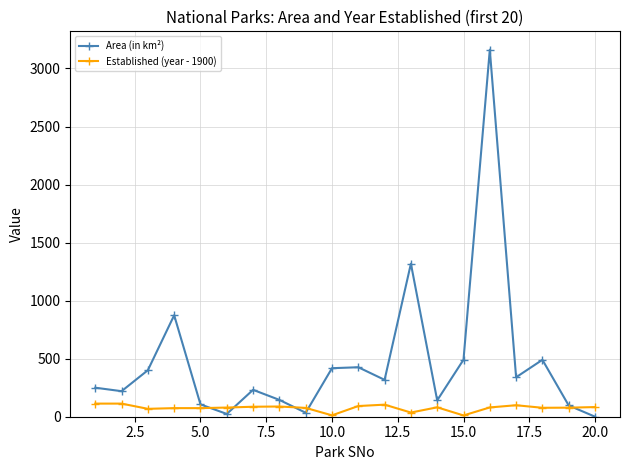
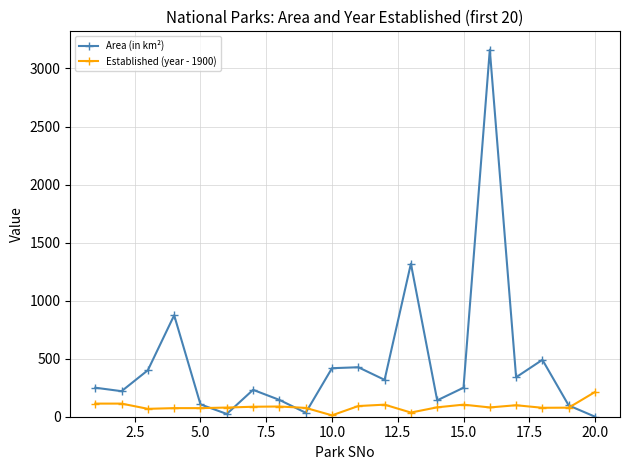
Area (in km²), 15.0: 490 -> 250
Established (year - 1900), 15.0: 10 -> 100
Established (year - 1900), 20.0: 80 -> 210
